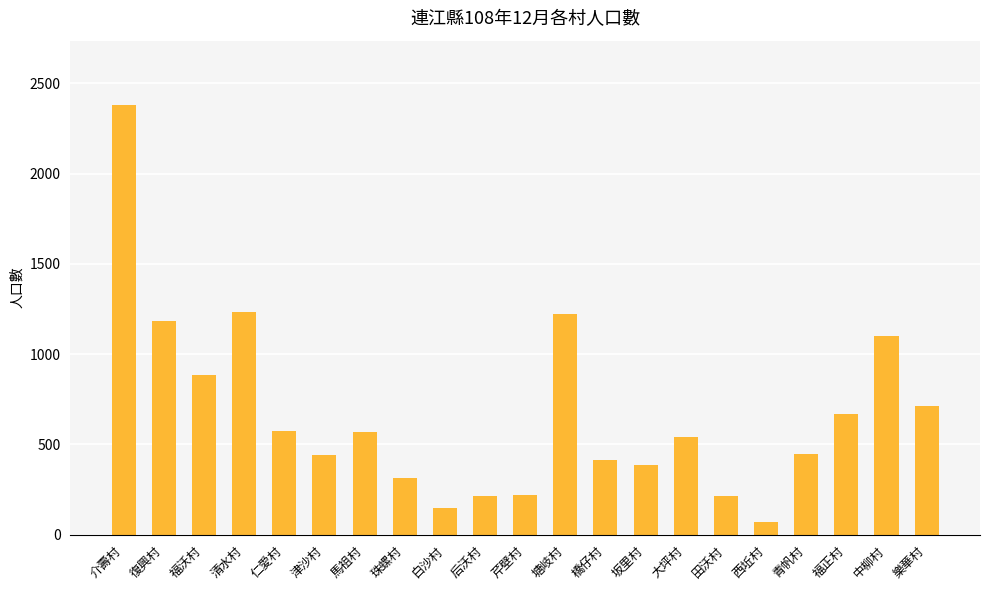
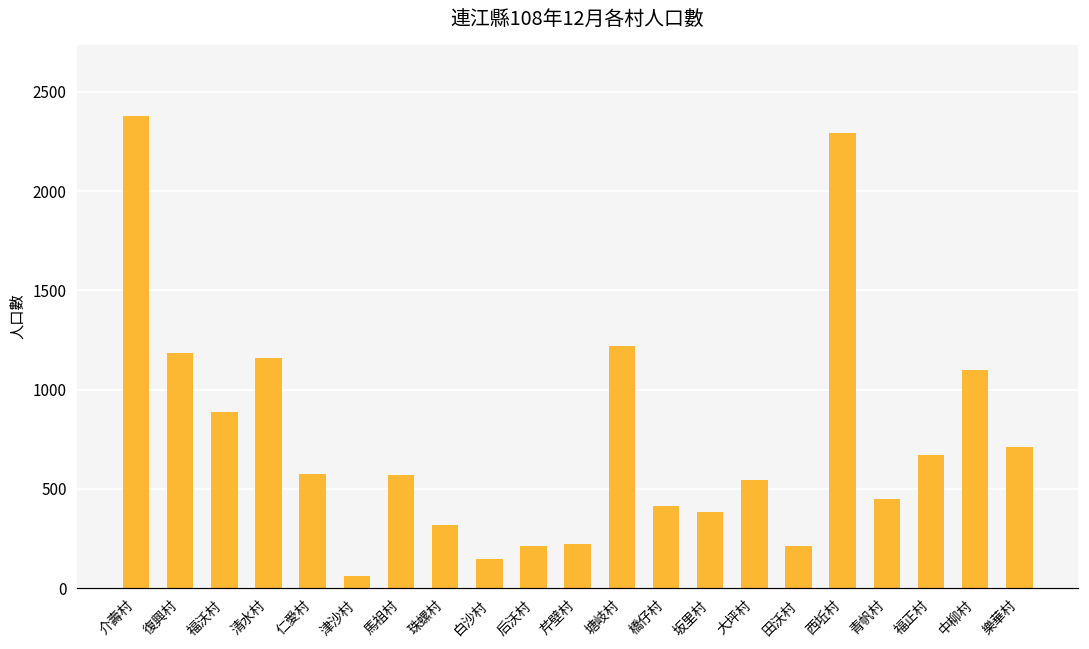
清水村: 1240 -> 1160
津沙村: 440 -> 60
西坵村: 70 -> 2290
